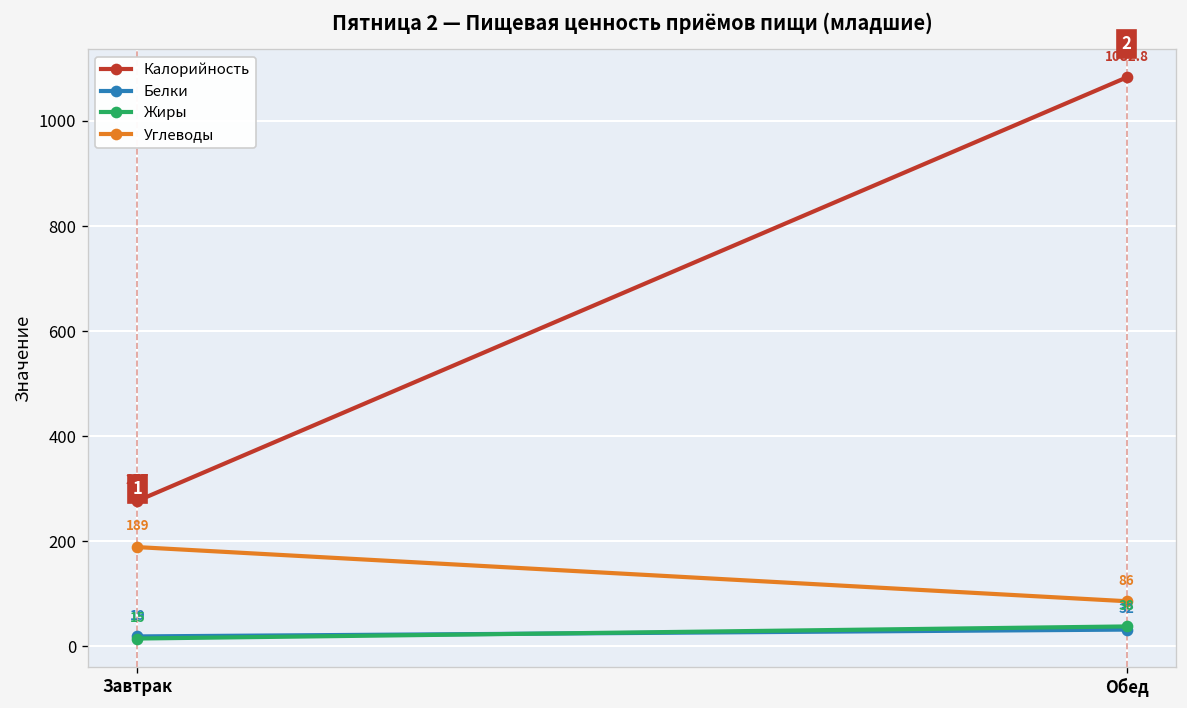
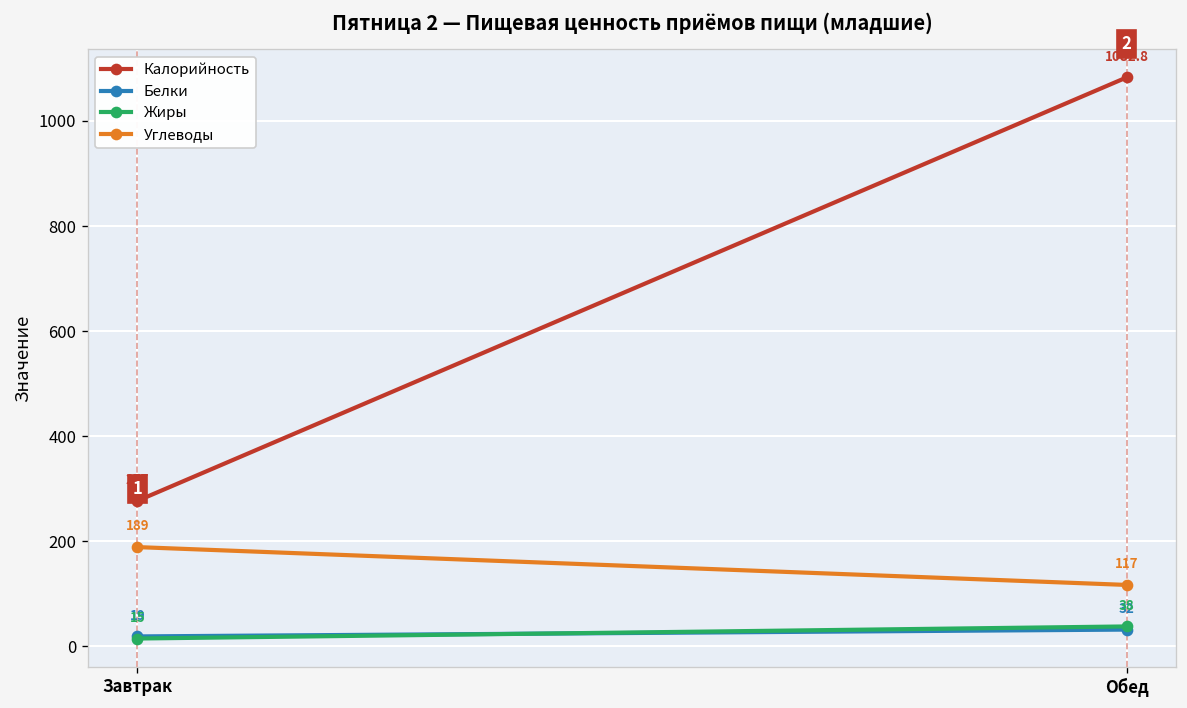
Углеводы, Обед: 86 -> 117
